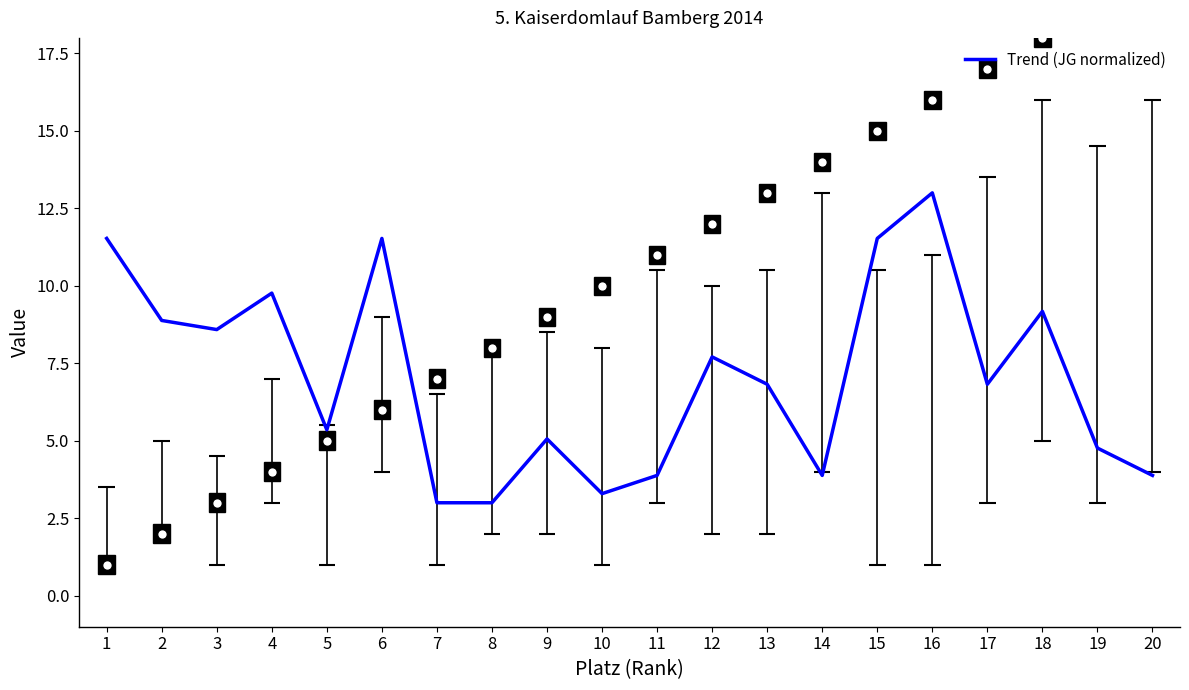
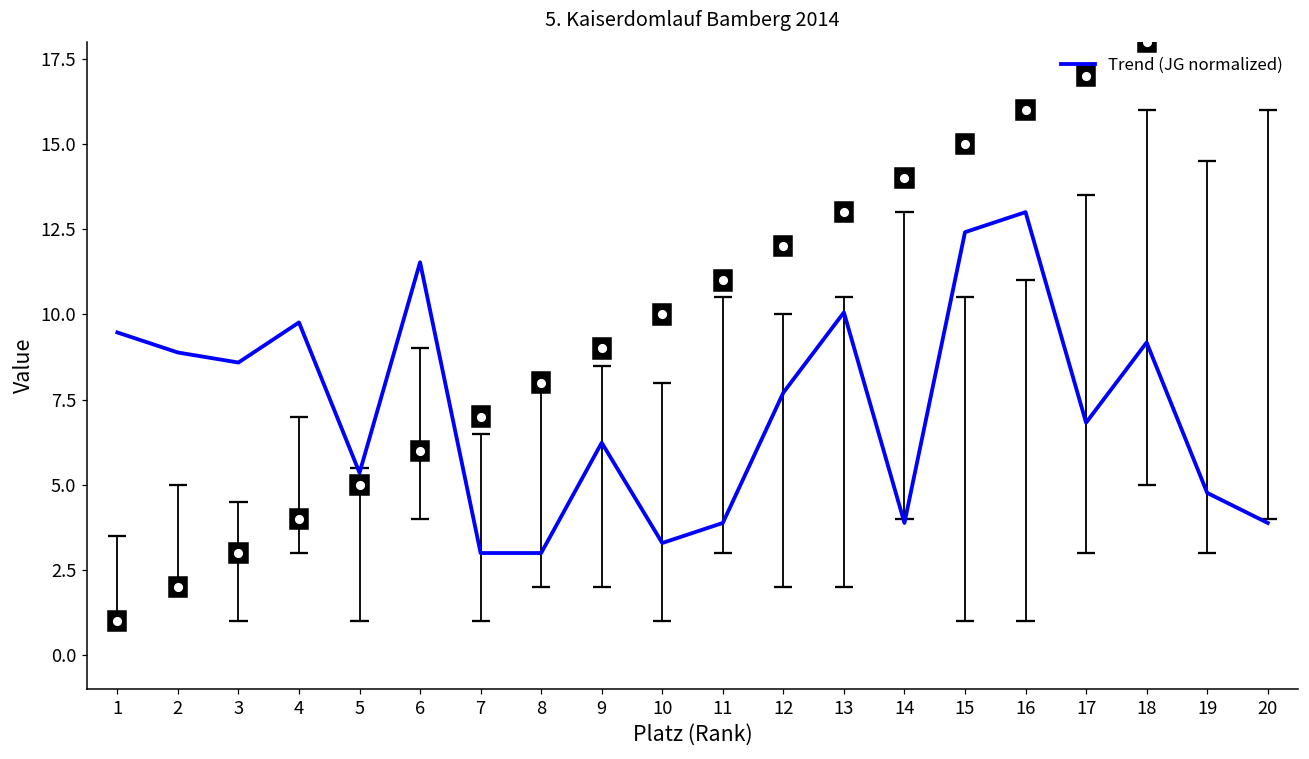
Trend (JG normalized), 1: 11.5 -> 9.5
Trend (JG normalized), 9: 5.1 -> 6.2
Trend (JG normalized), 13: 6.8 -> 10.1
Trend (JG normalized), 15: 11.5 -> 12.4
